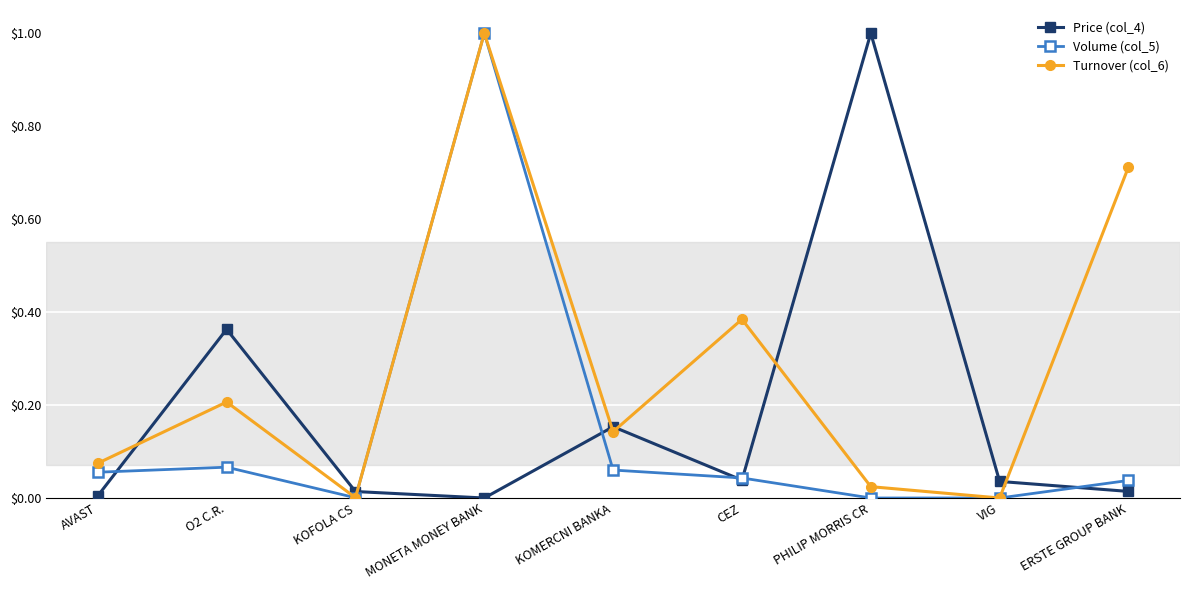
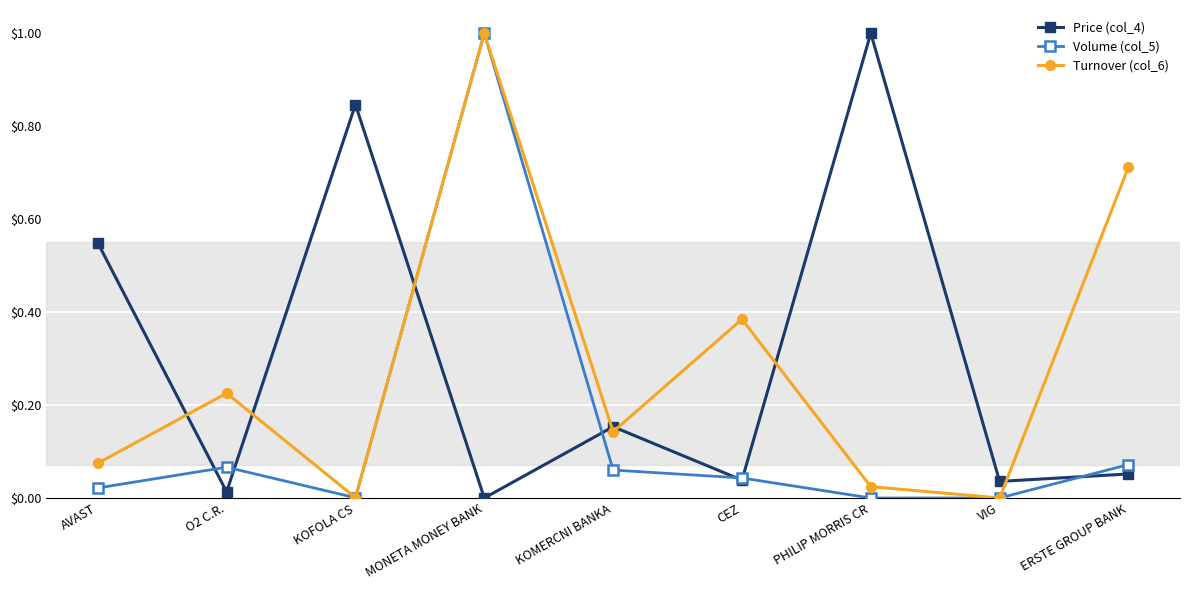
Price (col_4), AVAST: $0.00 -> $0.55
Volume (col_5), AVAST: $0.06 -> $0.02
Price (col_4), O2 C.R.: $0.36 -> $0.01
Turnover (col_6), O2 C.R.: $0.21 -> $0.23
Price (col_4), KOFOLA CS: $0.01 -> $0.85
Price (col_4), ERSTE GROUP BANK: $0.01 -> $0.05
Volume (col_5), ERSTE GROUP BANK: $0.04 -> $0.07
